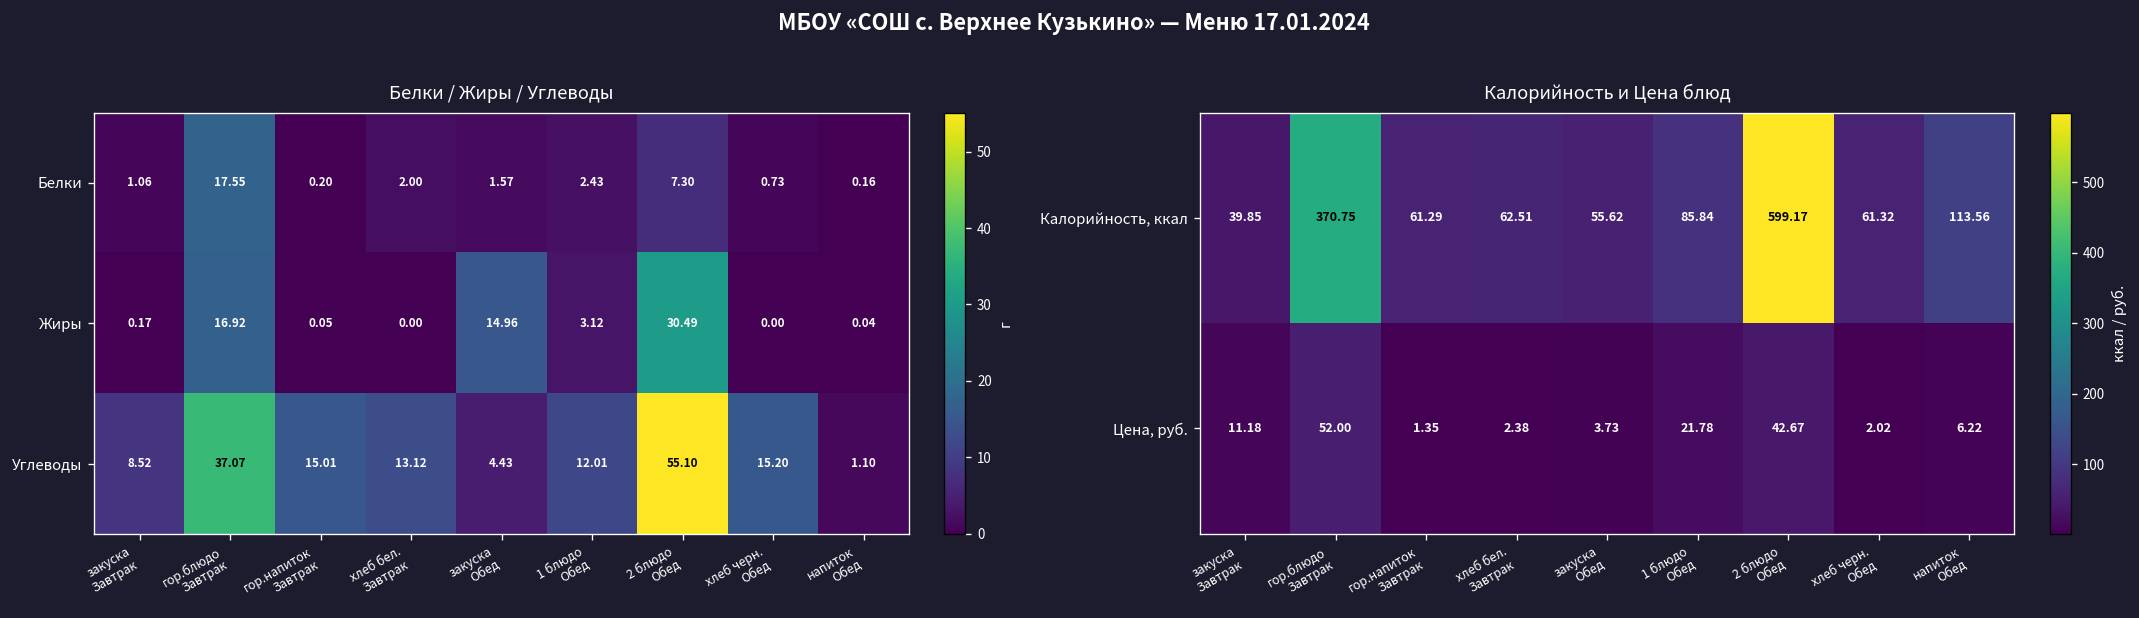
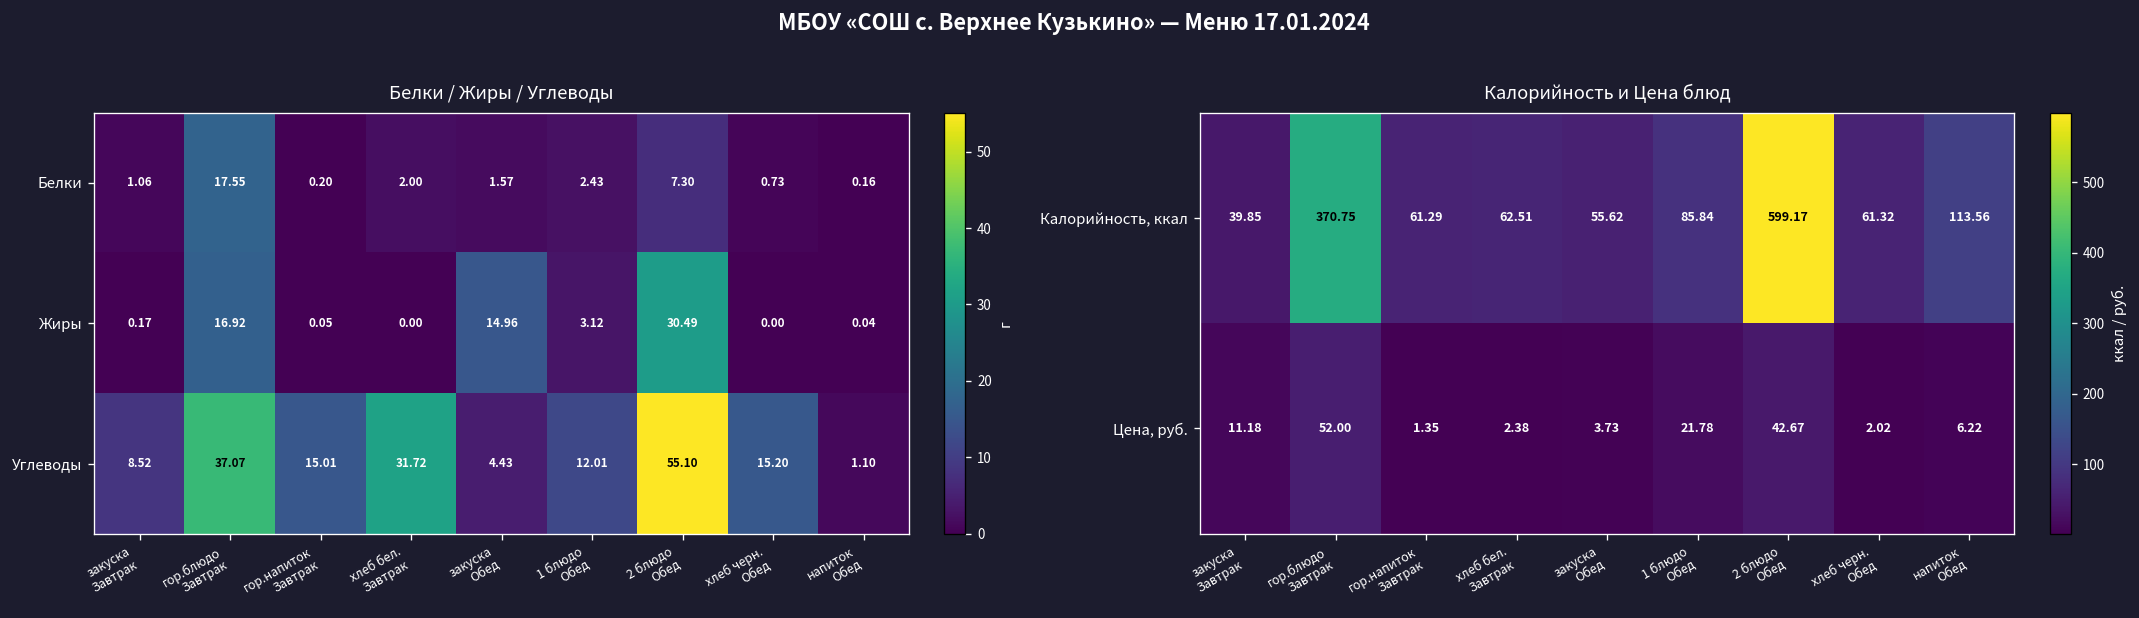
Белки / Жиры / Углеводы, Углеводы, хлеб бел. Завтрак: 13.12 -> 31.72
